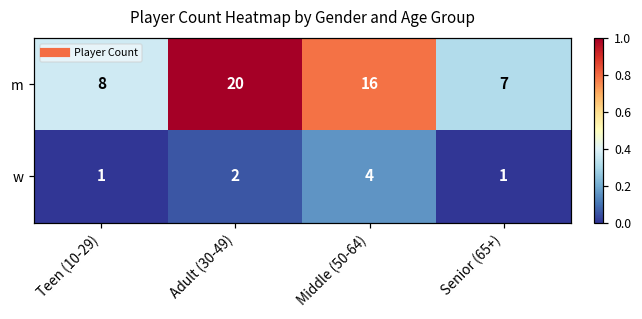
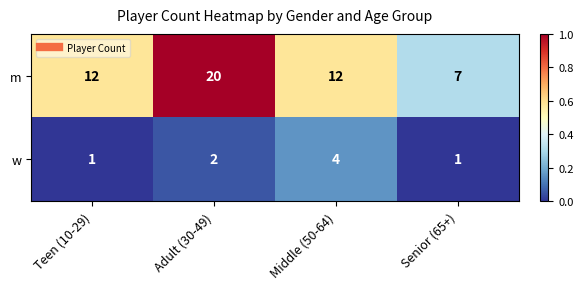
m, Teen (10-29): 8 -> 12
m, Middle (50-64): 16 -> 12
